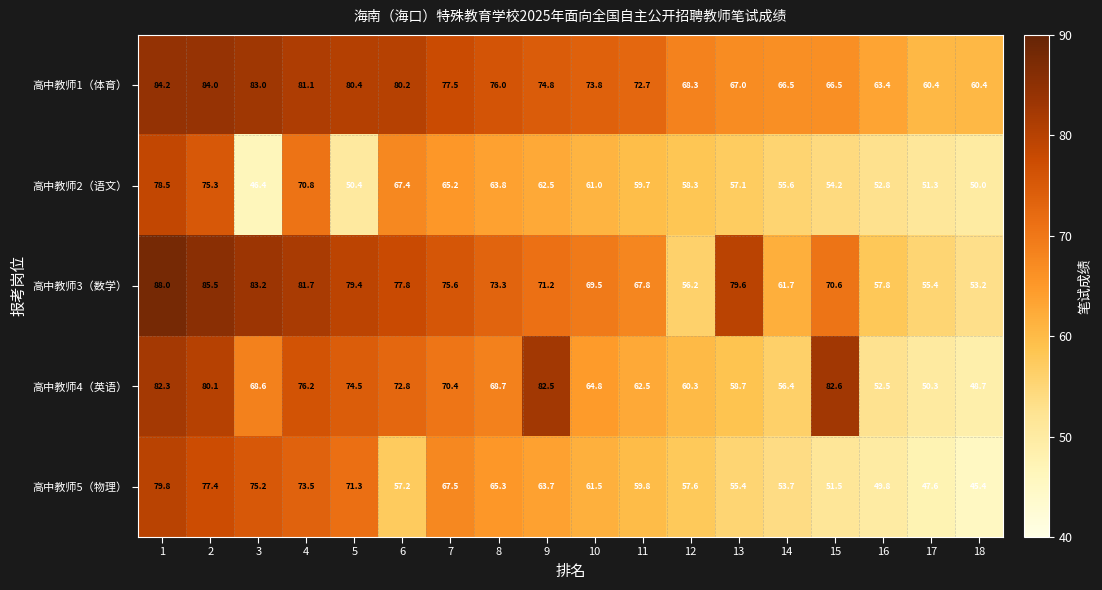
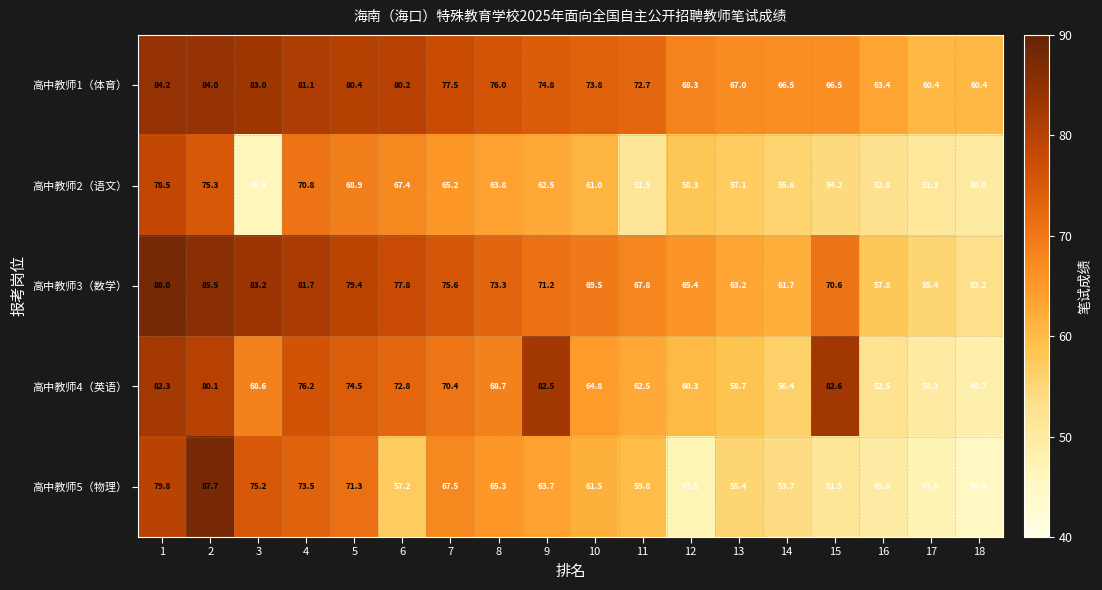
高中教师2（语文）, 5: 50.4 -> 68.9
高中教师2（语文）, 11: 59.7 -> 51.5
高中教师3（数学）, 12: 56.2 -> 65.4
高中教师3（数学）, 13: 79.6 -> 63.2
高中教师5（物理）, 2: 77.4 -> 87.7
高中教师5（物理）, 12: 57.6 -> 47.1
